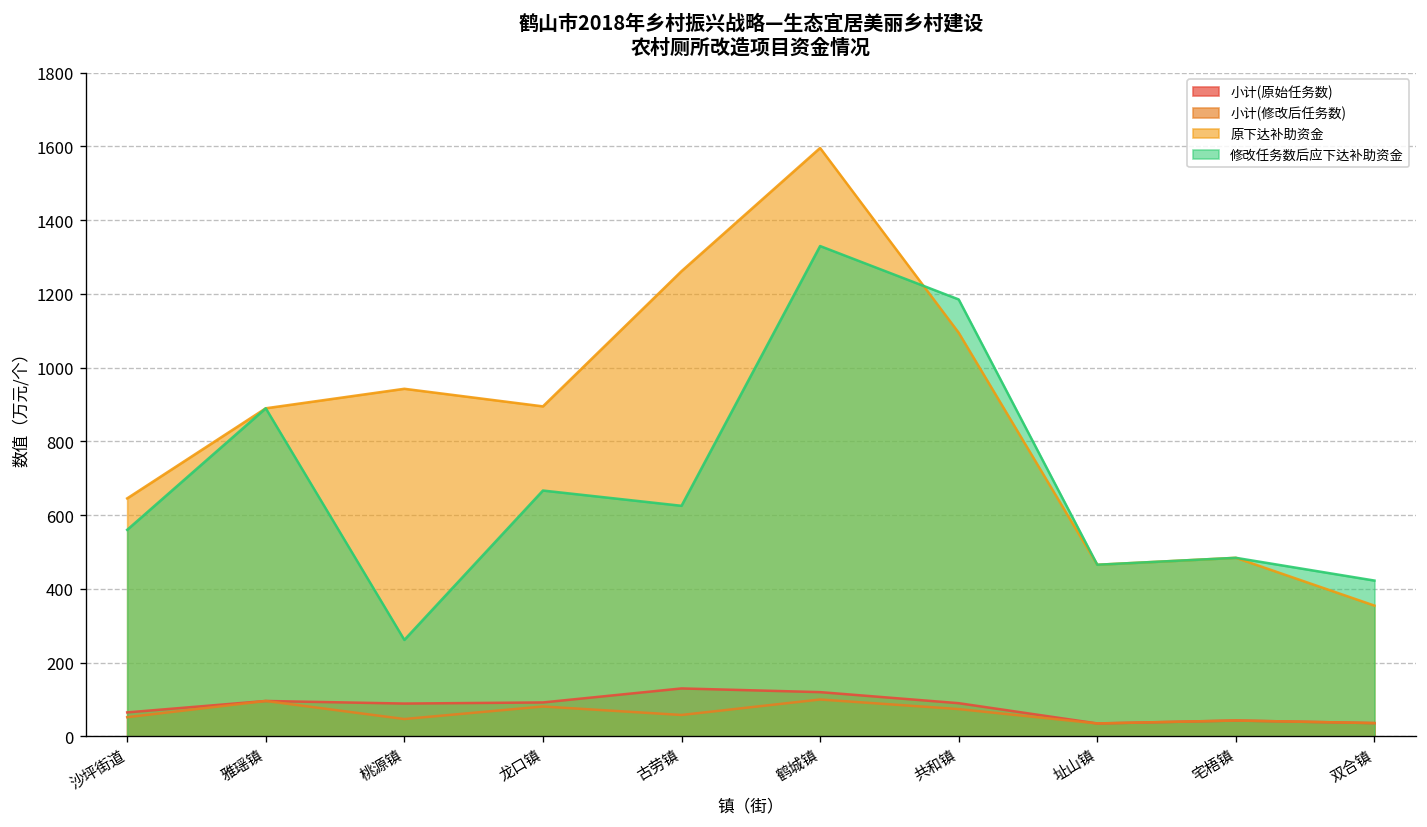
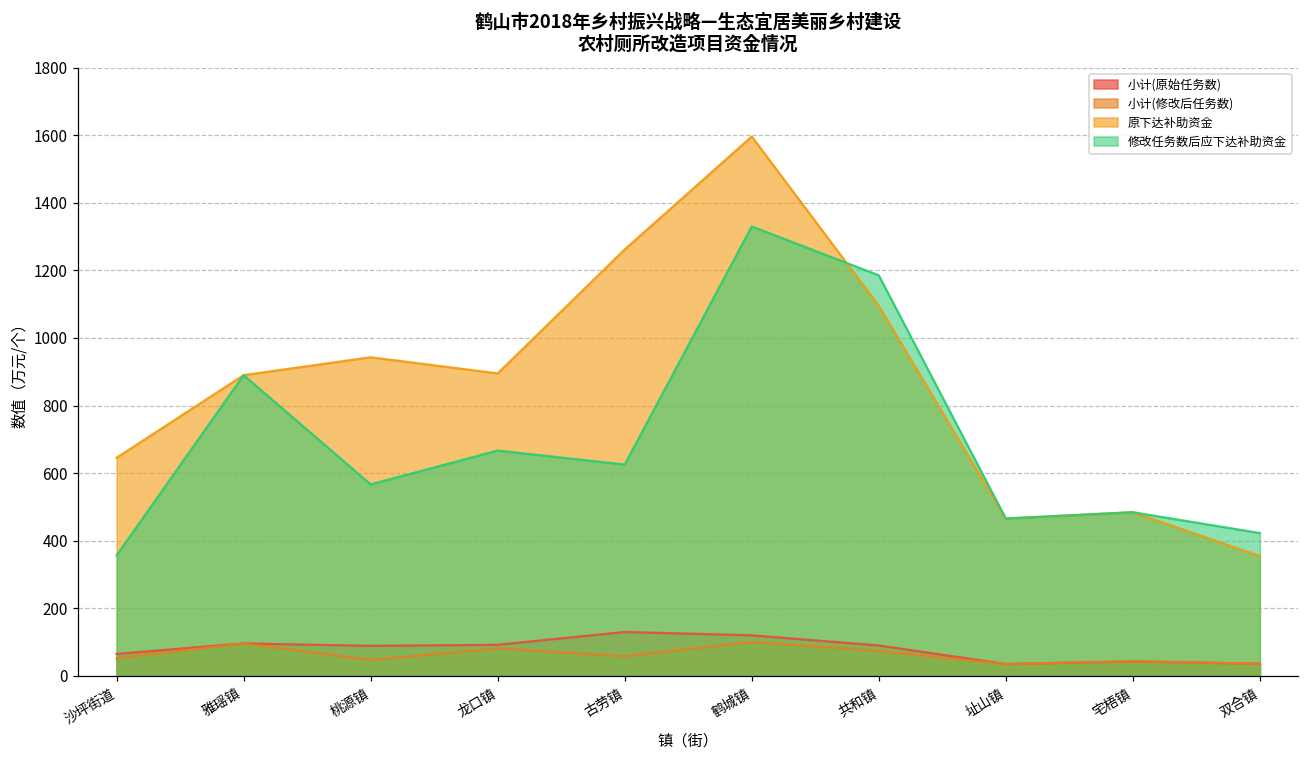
修改任务数后应下达补助资金, 沙坪街道: 560 -> 360
修改任务数后应下达补助资金, 桃源镇: 260 -> 570
